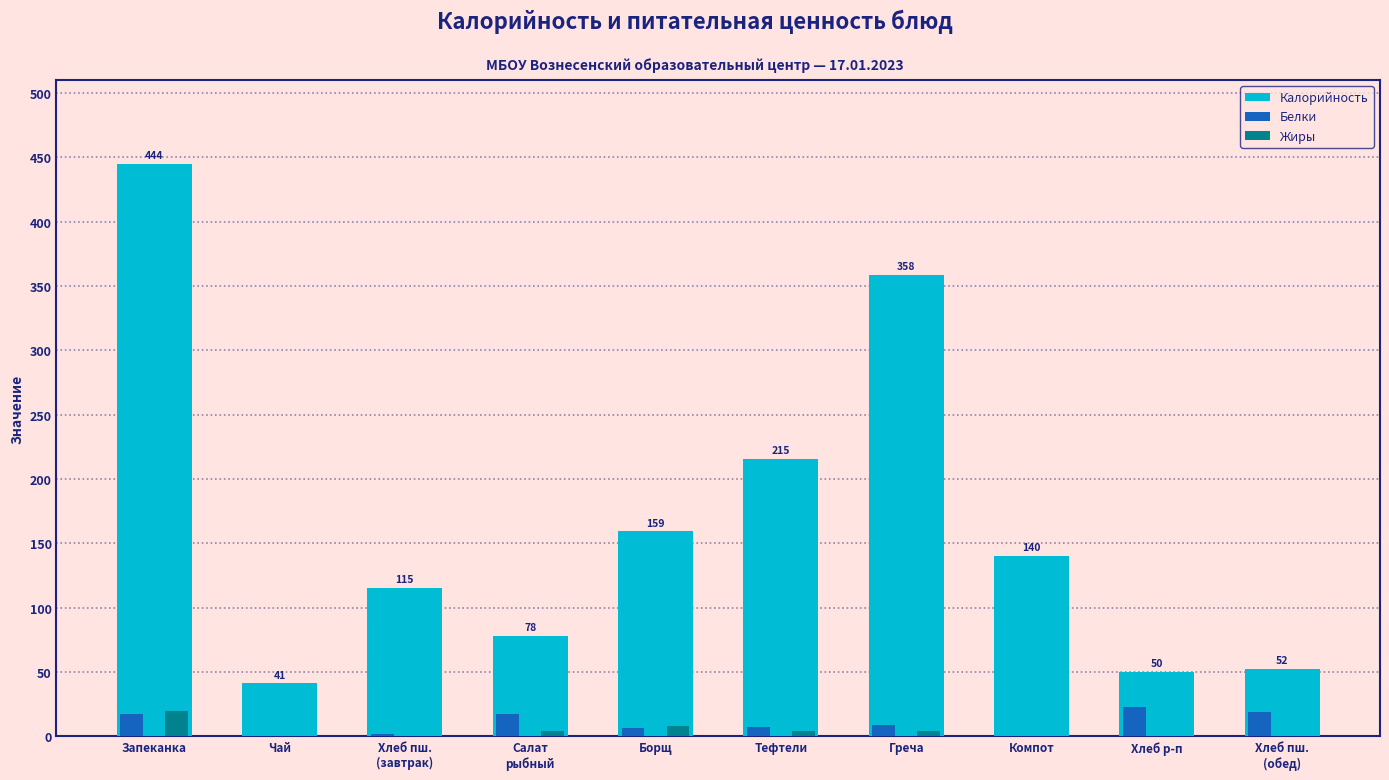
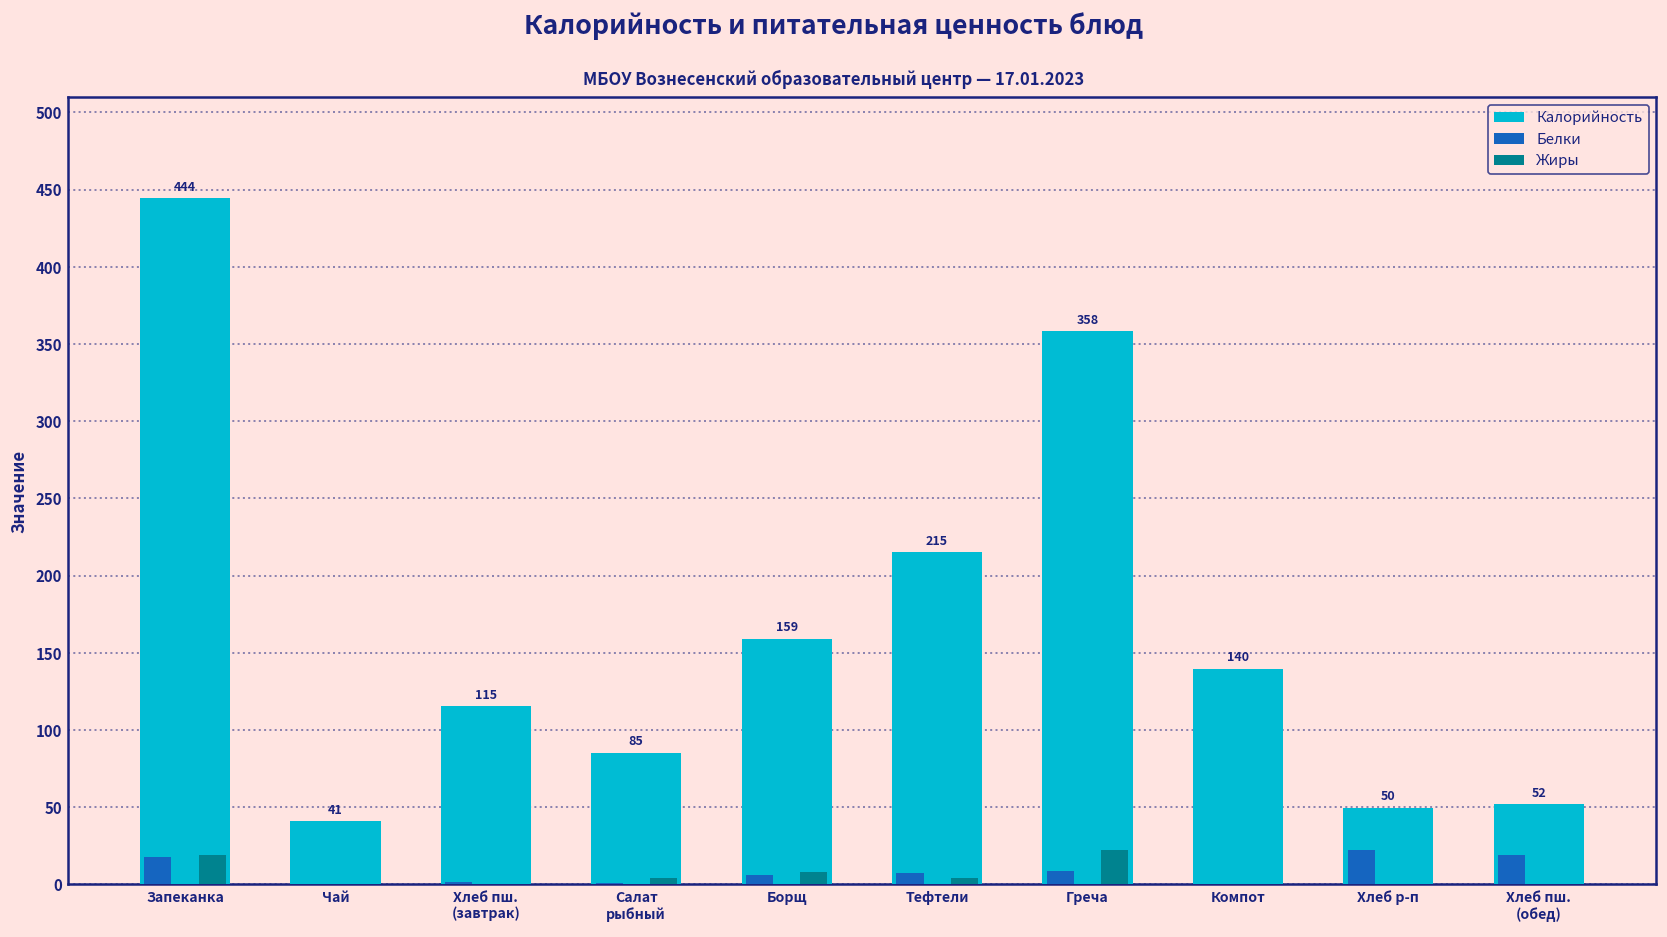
Белки, Салат рыбный: 17 -> 1
Калорийность, Салат рыбный: 78 -> 85
Жиры, Греча: 4 -> 22
